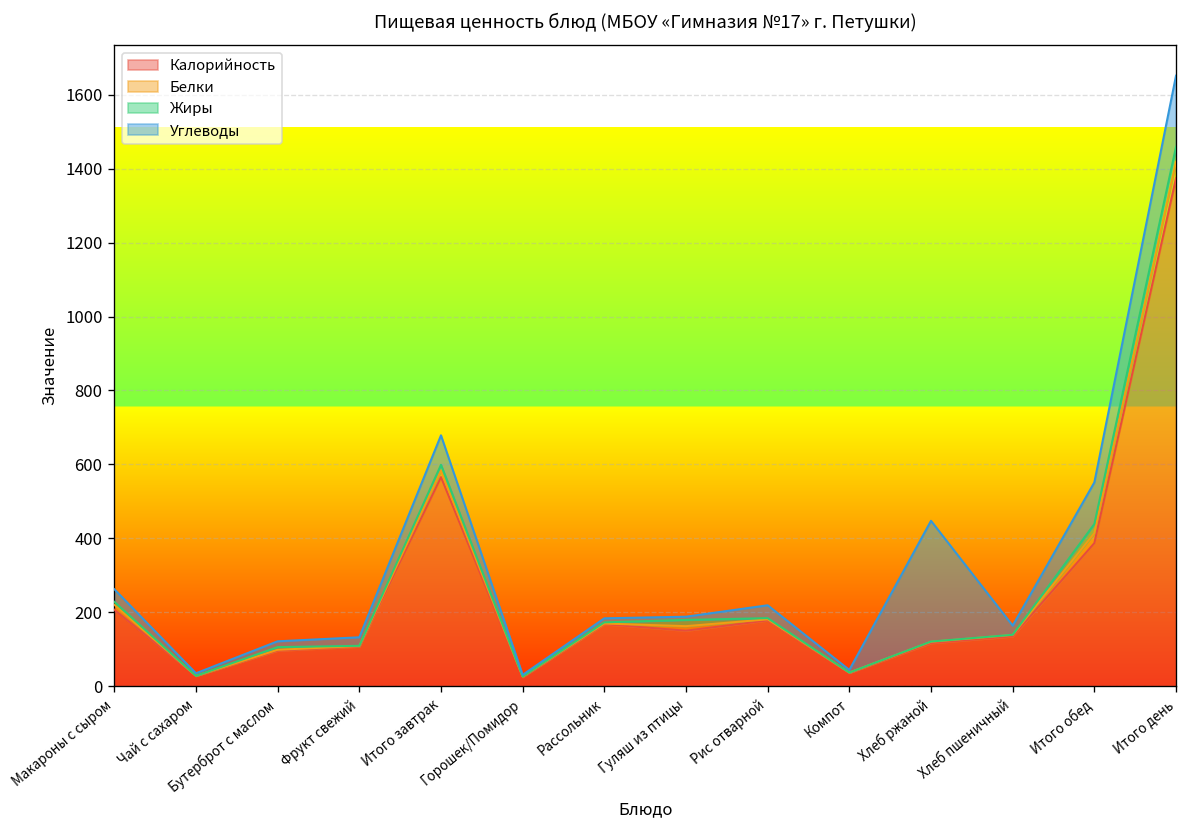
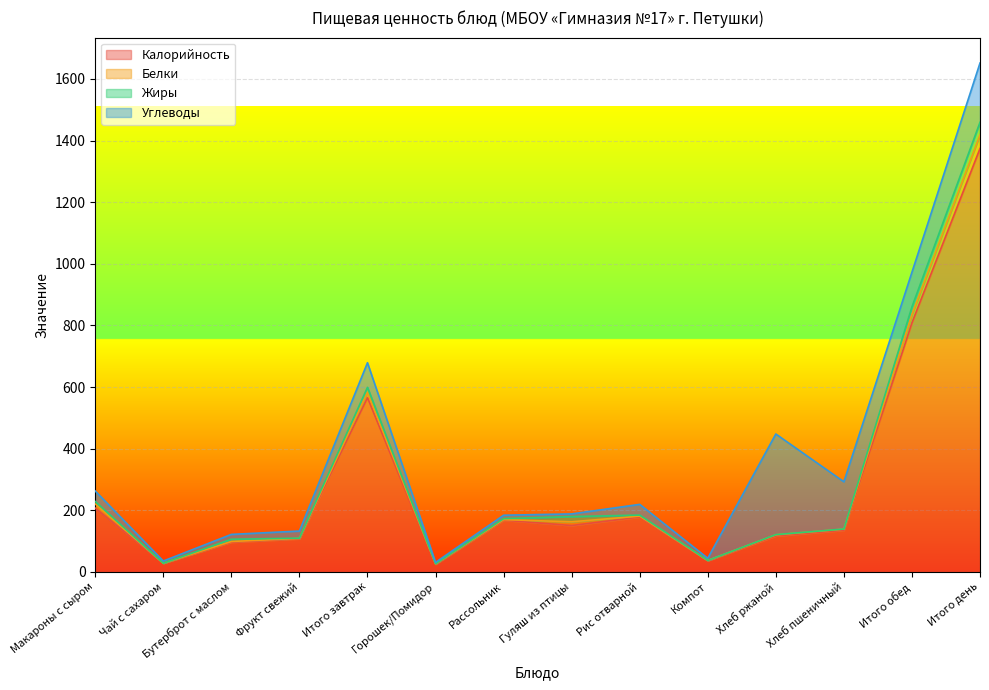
Углеводы, Хлеб пшеничный: 20 -> 150
Калорийность, Итого обед: 390 -> 810
